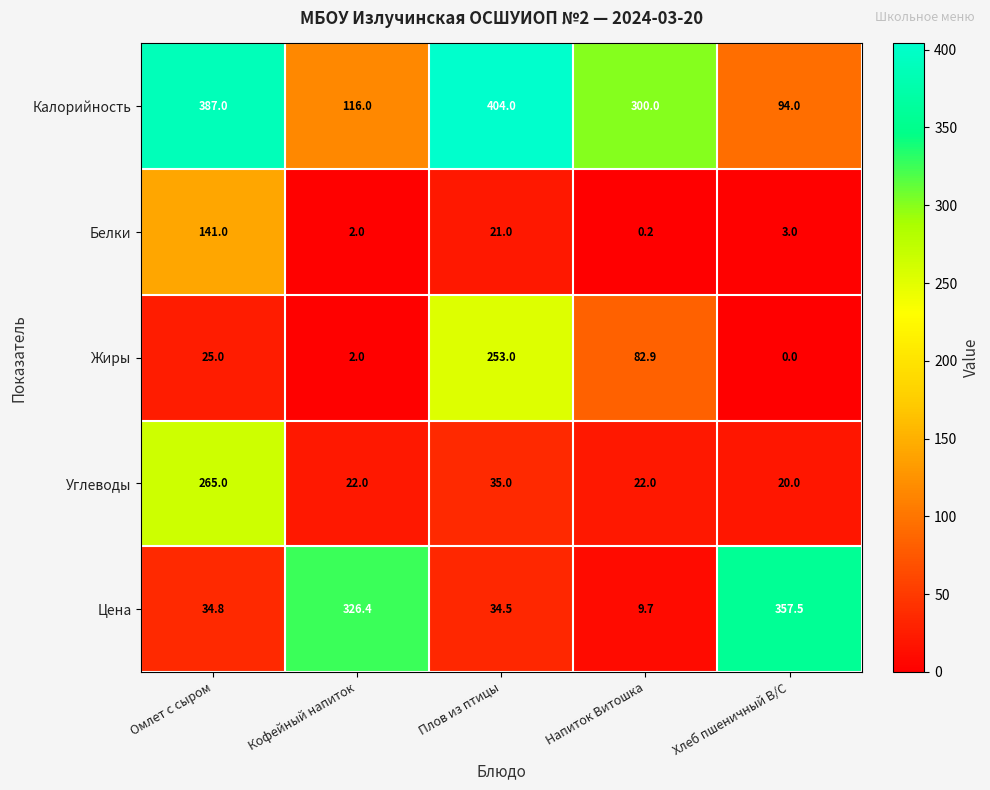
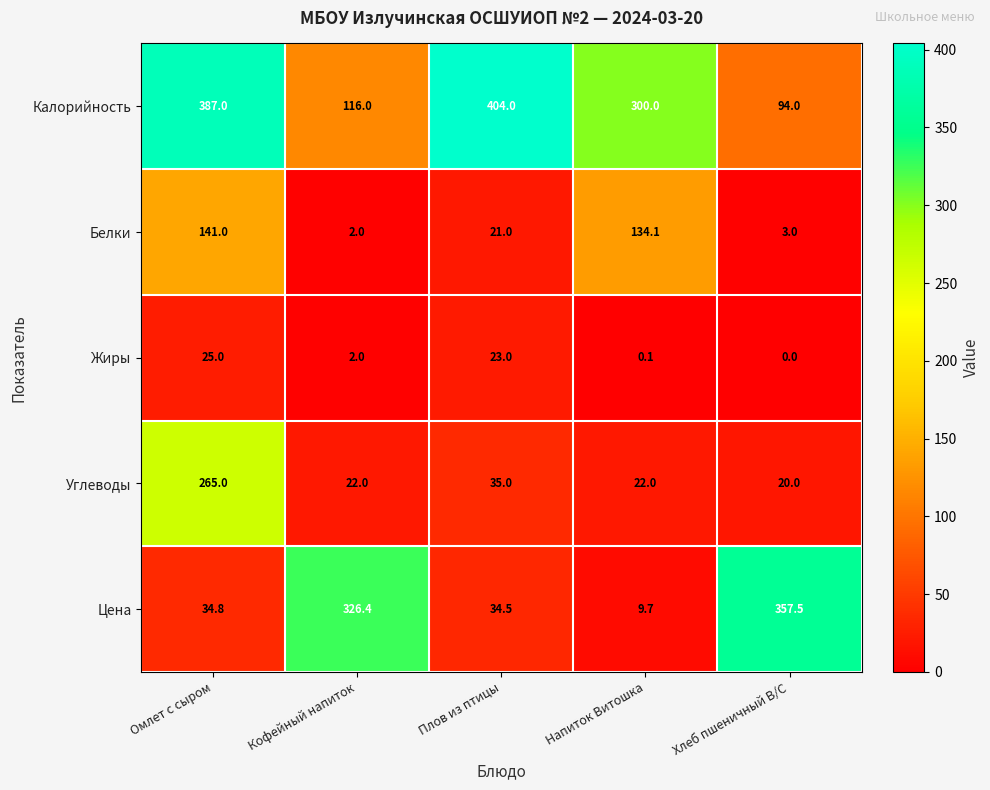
Белки, Напиток Витошка: 0.2 -> 134.1
Жиры, Плов из птицы: 253.0 -> 23.0
Жиры, Напиток Витошка: 82.9 -> 0.1
